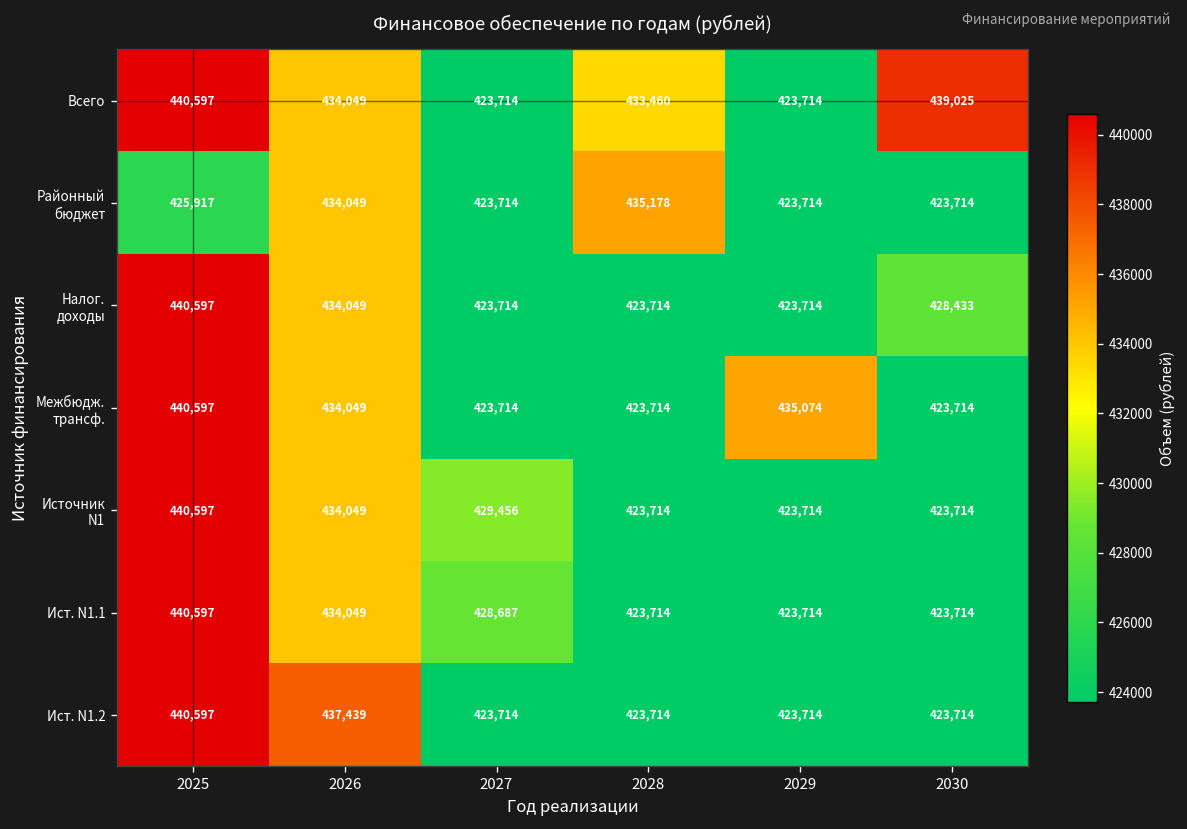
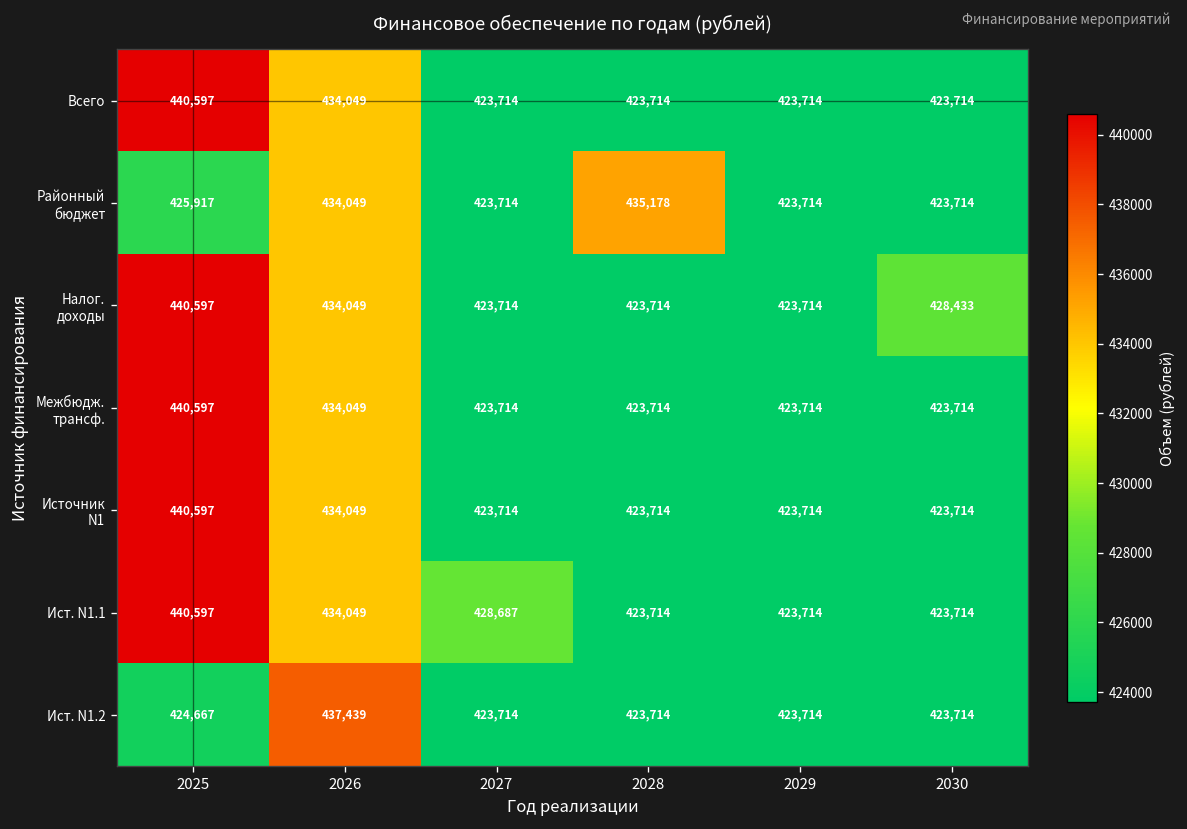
Всего, 2028: 433,460 -> 423,714
Всего, 2030: 439,025 -> 423,714
Межбюдж. трансф., 2029: 435,074 -> 423,714
Источник N1, 2027: 429,456 -> 423,714
Ист. N1.2, 2025: 440,597 -> 424,667
